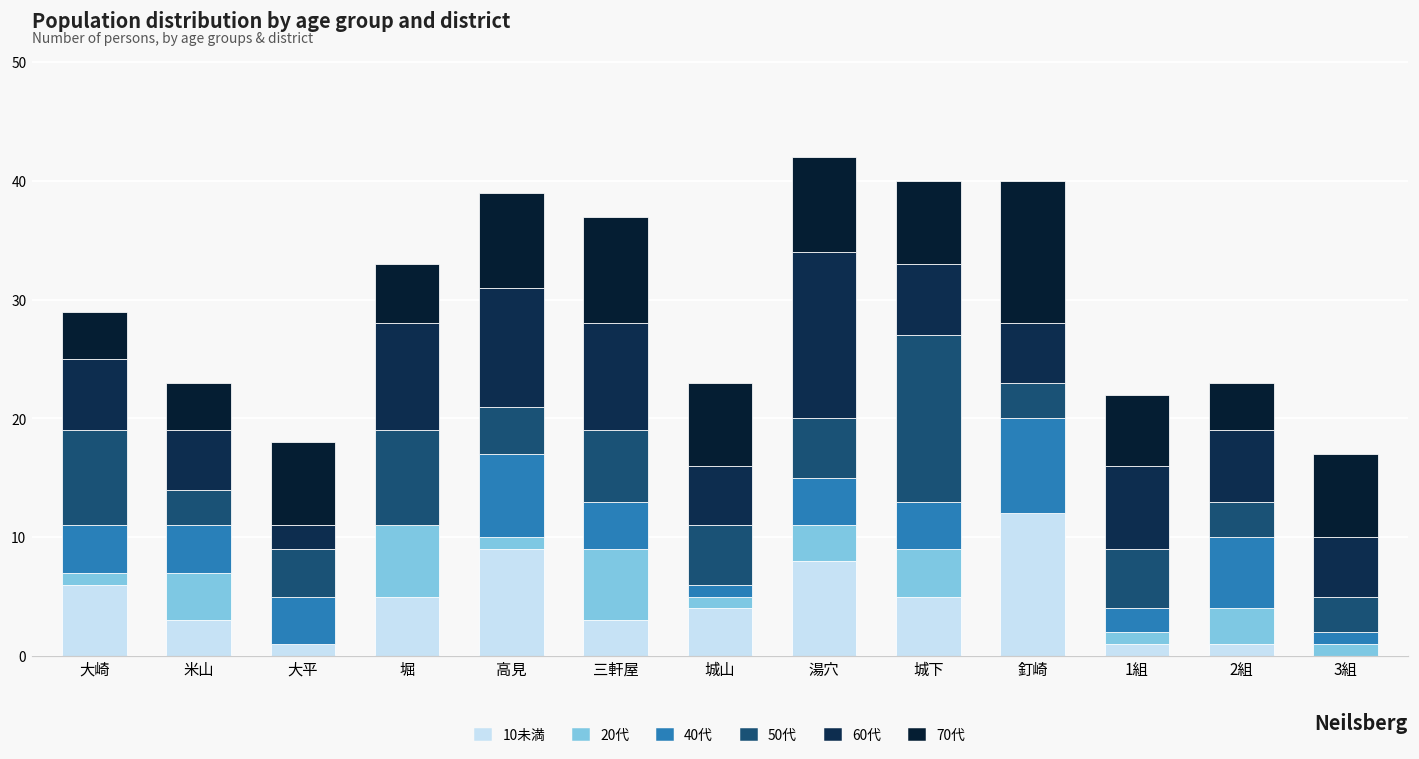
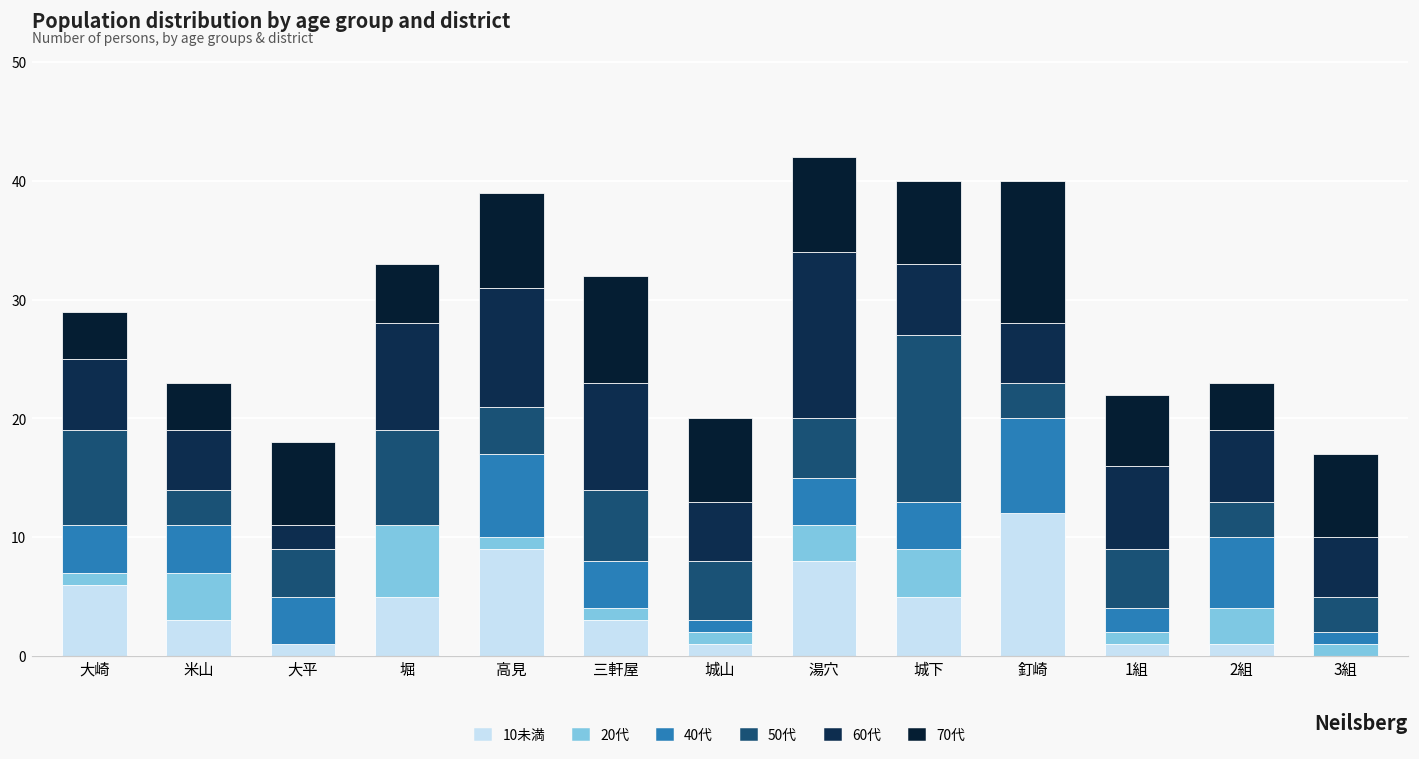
20代, 三軒屋: 6 -> 1
10未満, 城山: 4 -> 1
